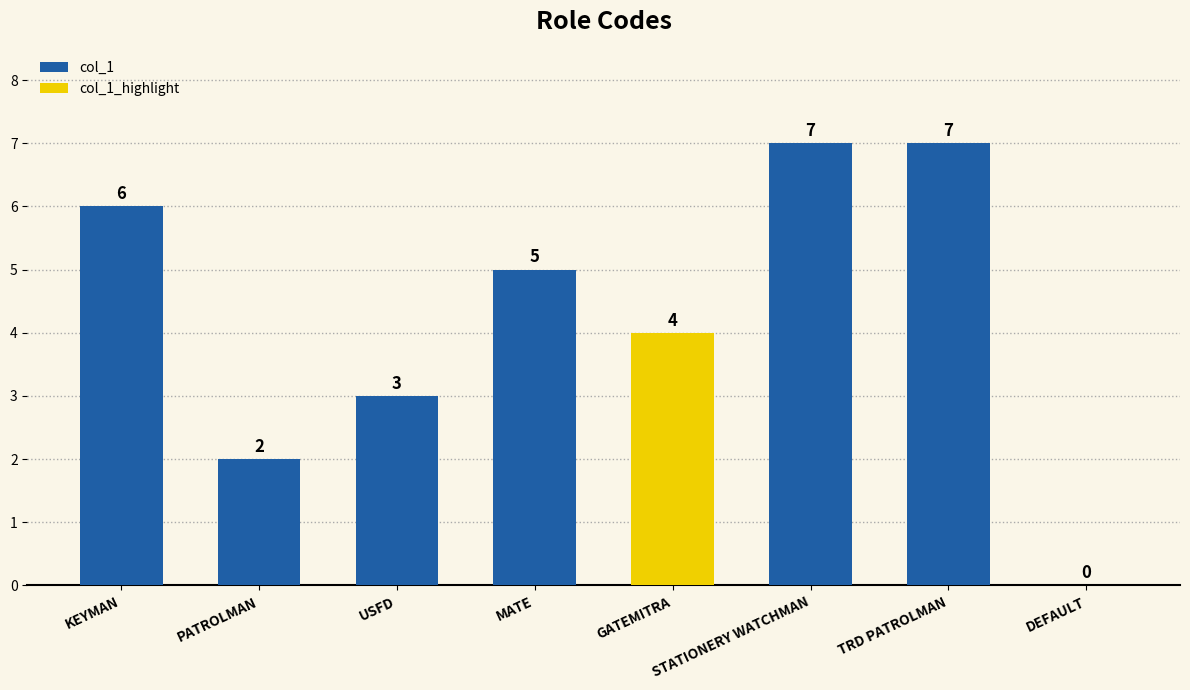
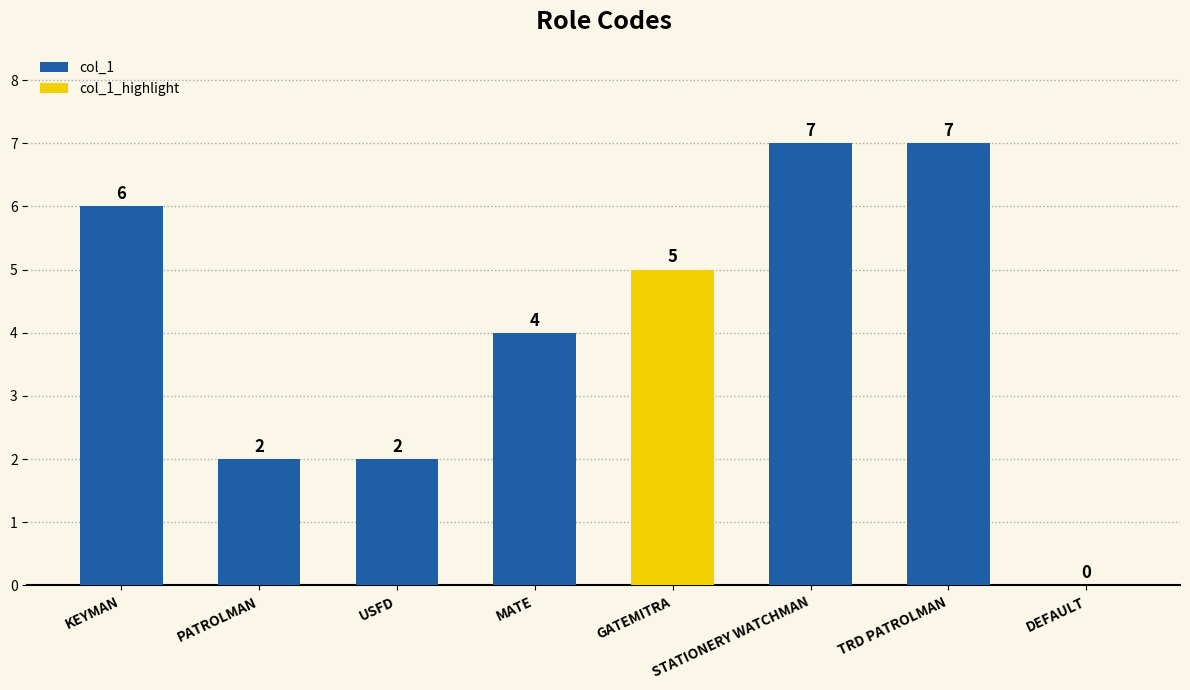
col_1, USFD: 3 -> 2
col_1, MATE: 5 -> 4
col_1_highlight, GATEMITRA: 4 -> 5
